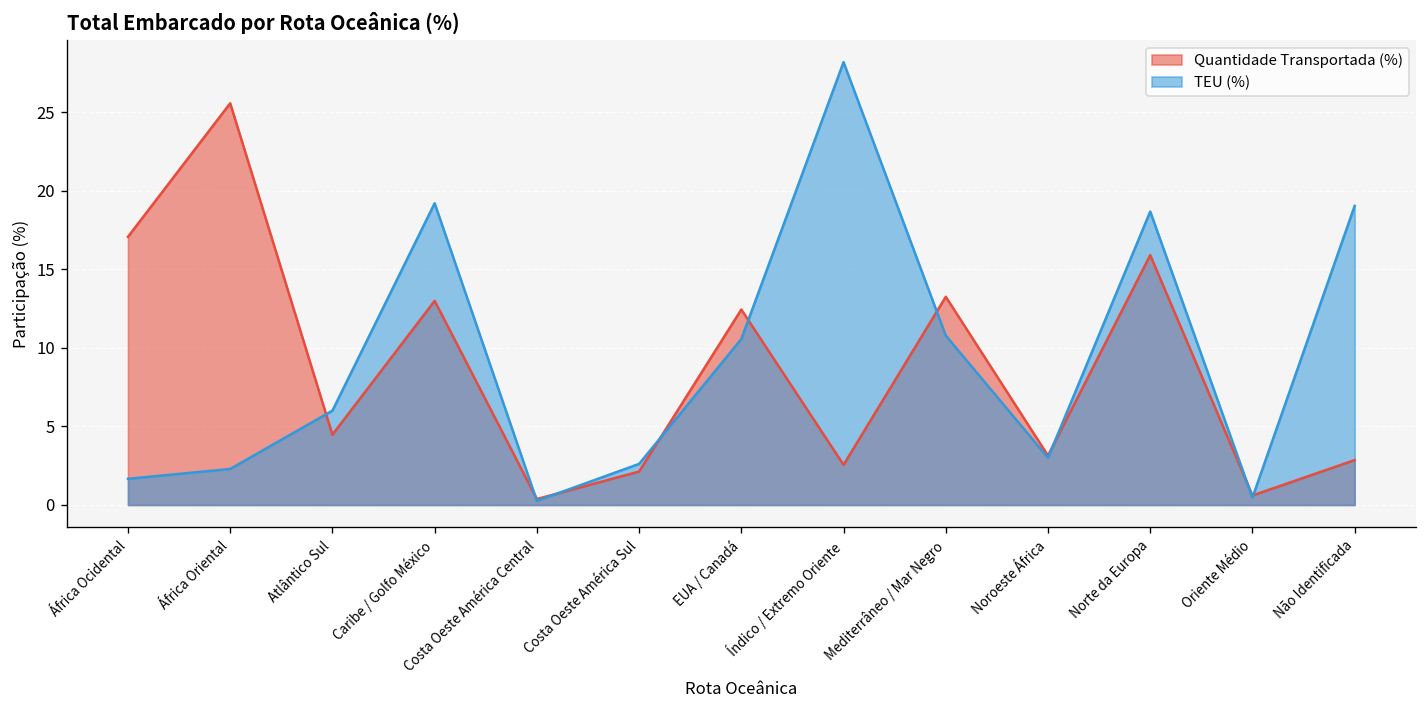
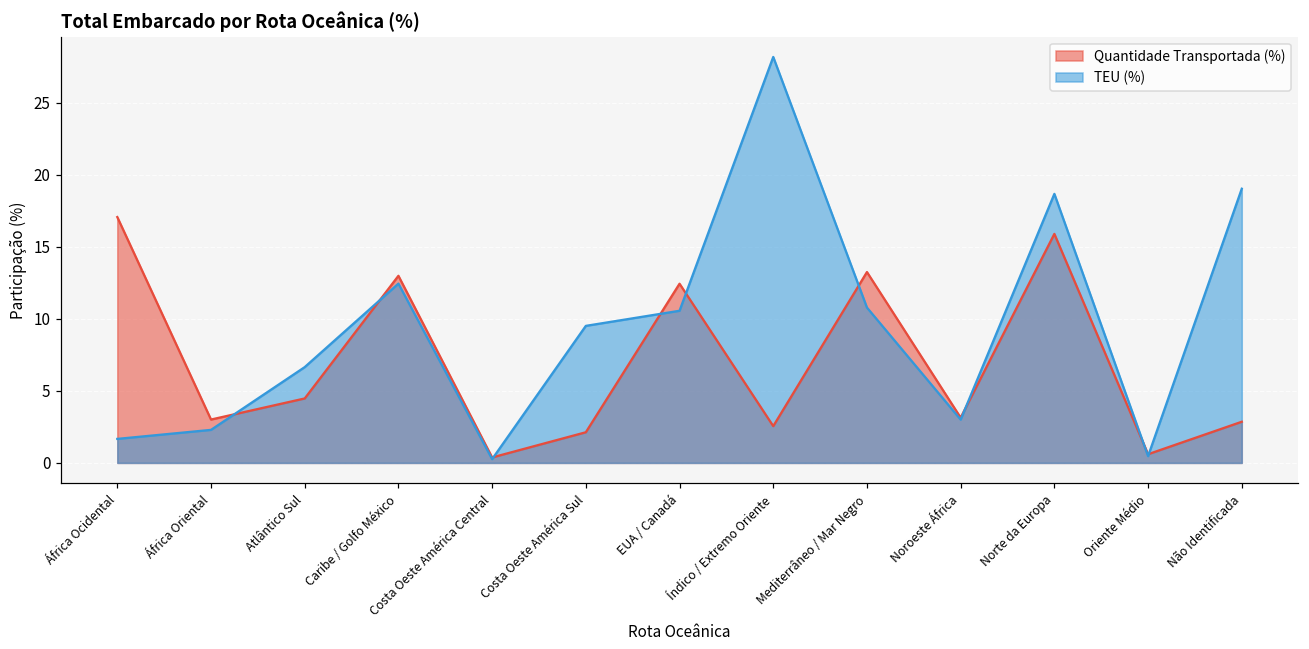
Quantidade Transportada (%), África Oriental: 25.6 -> 3.0
TEU (%), Atlântico Sul: 6.0 -> 6.6
TEU (%), Caribe / Golfo México: 19.2 -> 12.4
TEU (%), Costa Oeste América Sul: 2.6 -> 9.5
